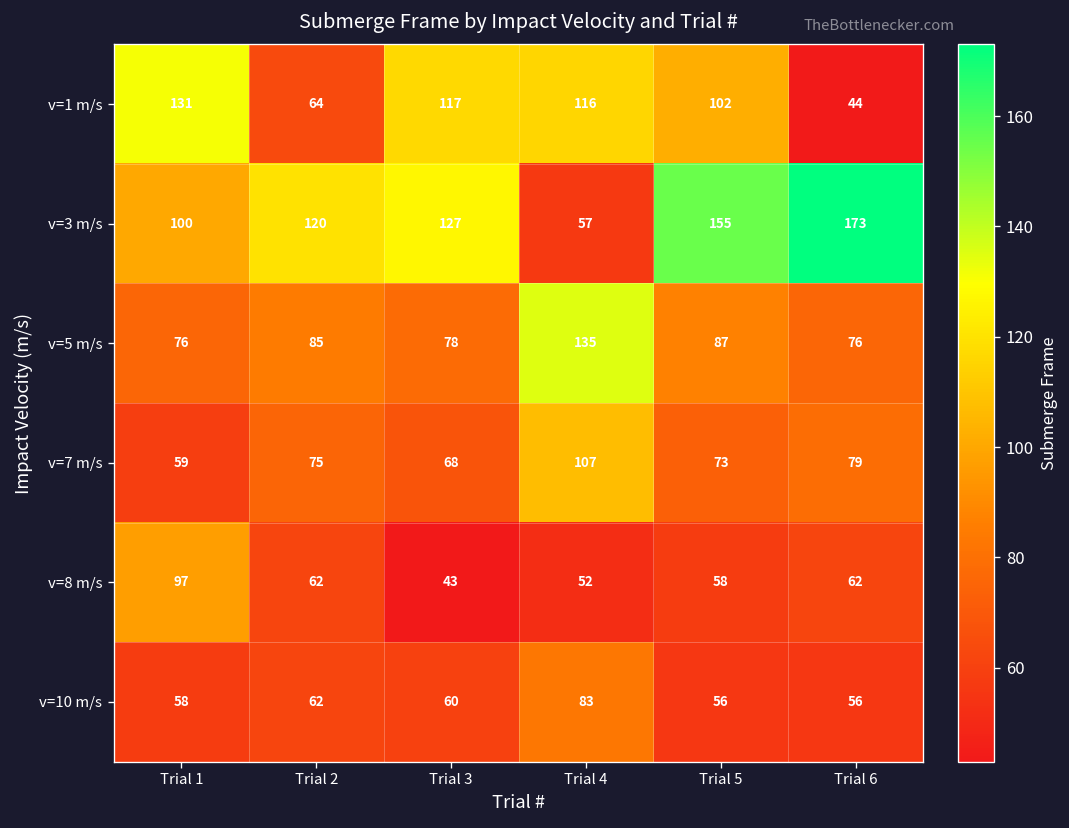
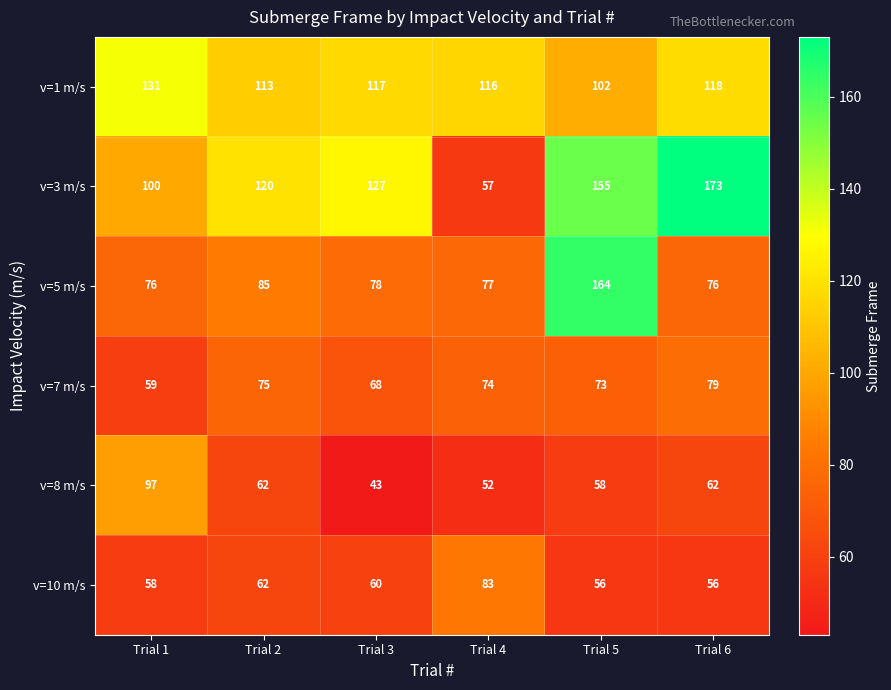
v=1 m/s, Trial 2: 64 -> 113
v=1 m/s, Trial 6: 44 -> 118
v=5 m/s, Trial 4: 135 -> 77
v=5 m/s, Trial 5: 87 -> 164
v=7 m/s, Trial 4: 107 -> 74
